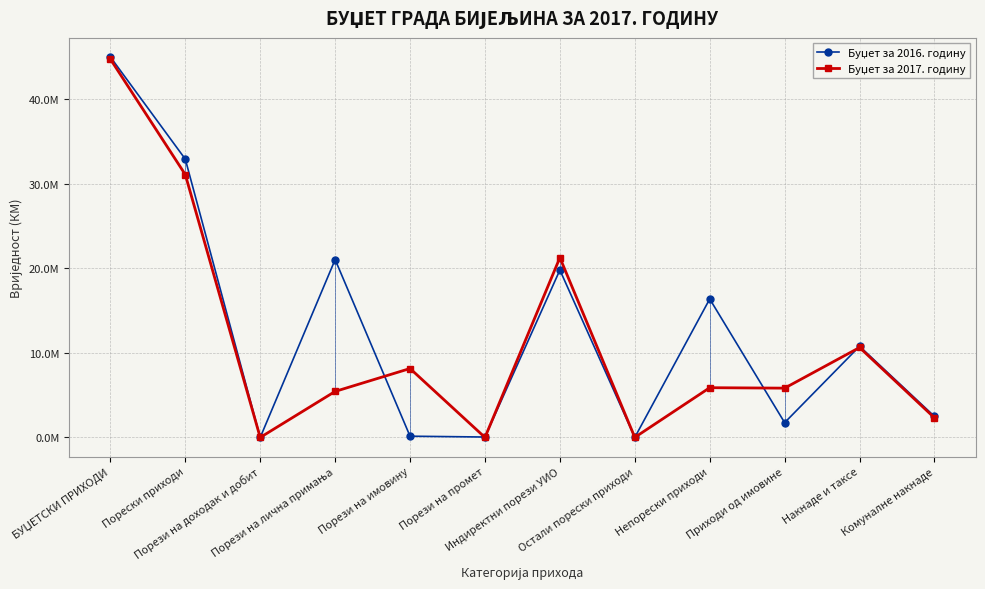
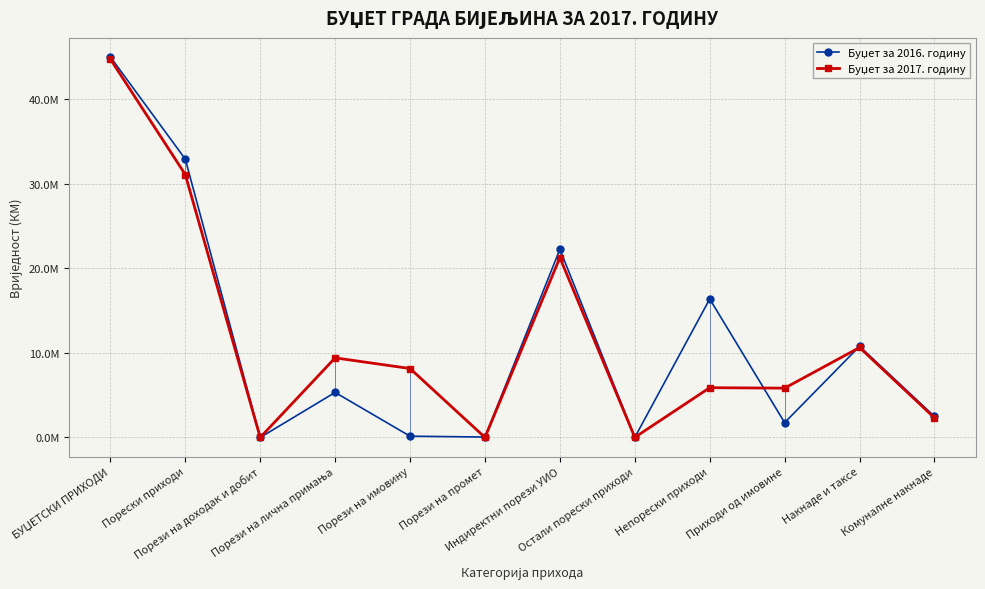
Буџет за 2016. годину, Порези на лична примања: 21000000 -> 5000000
Буџет за 2017. годину, Порези на лична примања: 5000000 -> 9000000
Буџет за 2016. годину, Индиректни порези УИО: 20000000 -> 22000000
